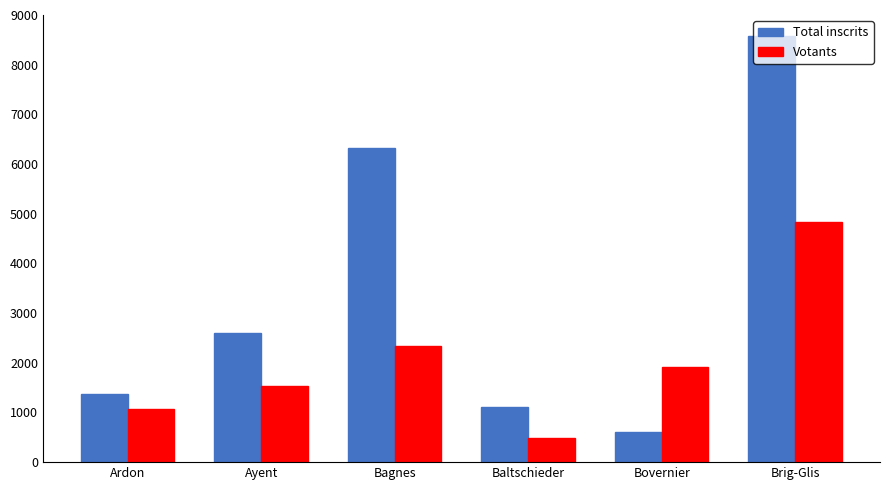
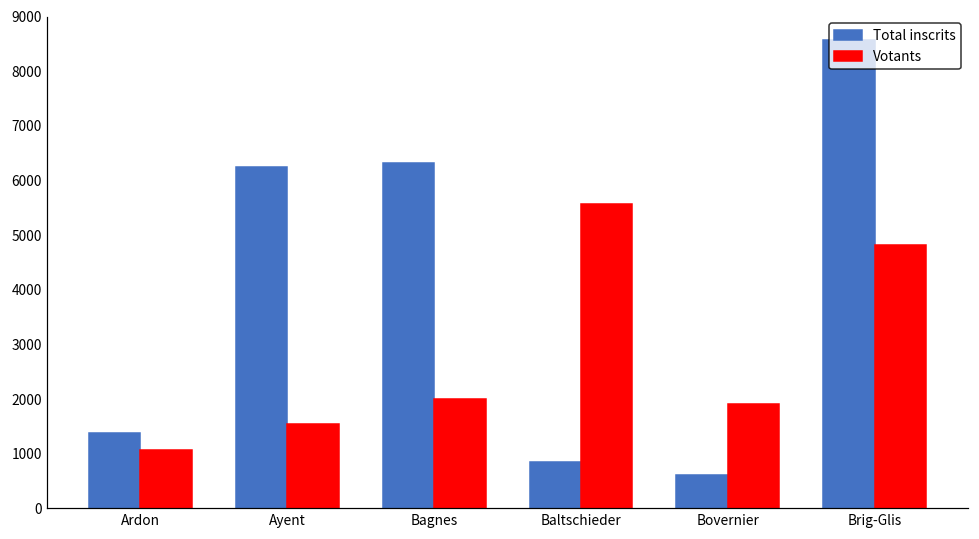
Total inscrits, Ayent: 2600 -> 6300
Votants, Bagnes: 2300 -> 2000
Total inscrits, Baltschieder: 1100 -> 800
Votants, Baltschieder: 500 -> 5600
